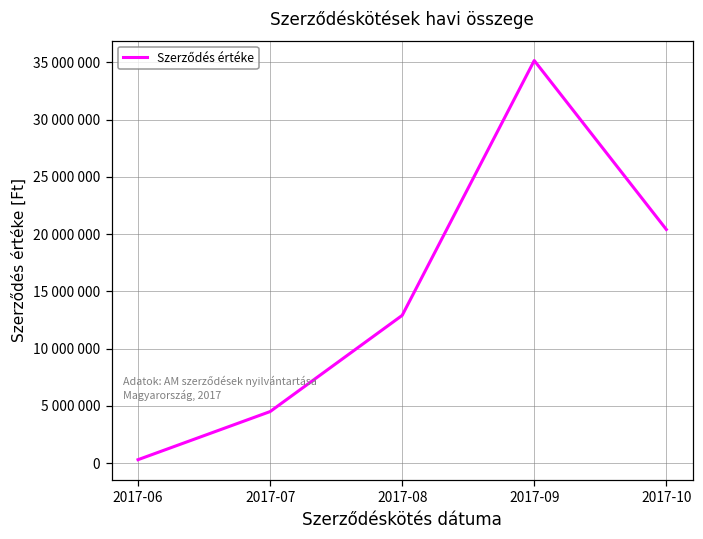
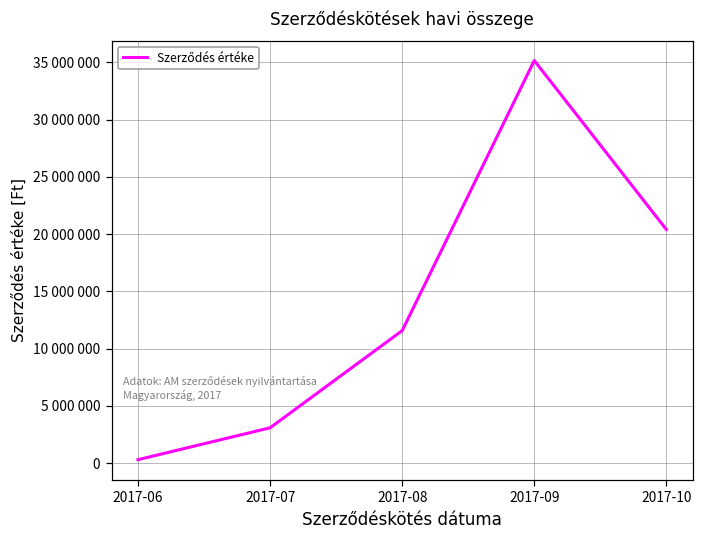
2017-07: 4500000 -> 3100000
2017-08: 12900000 -> 11600000
